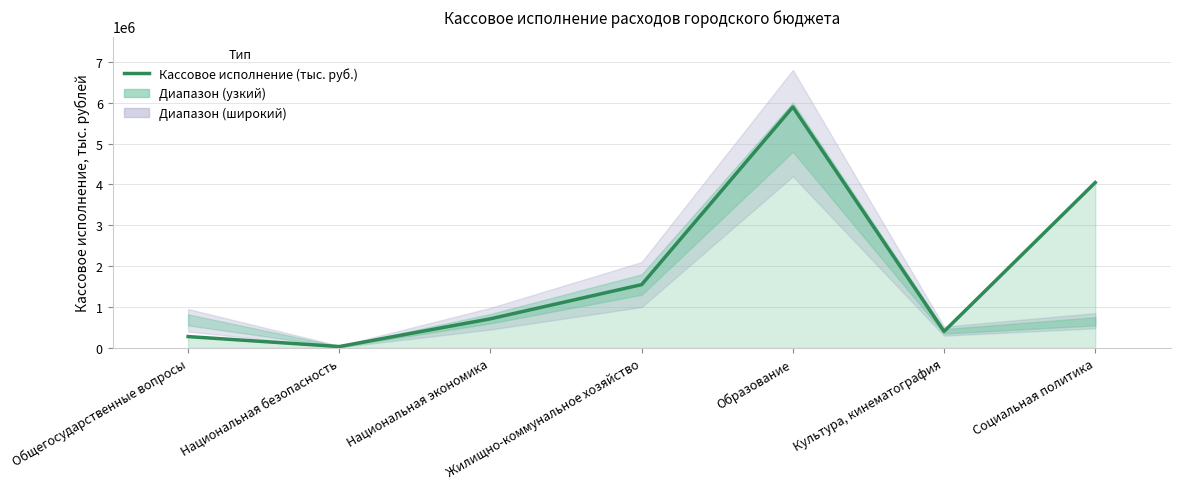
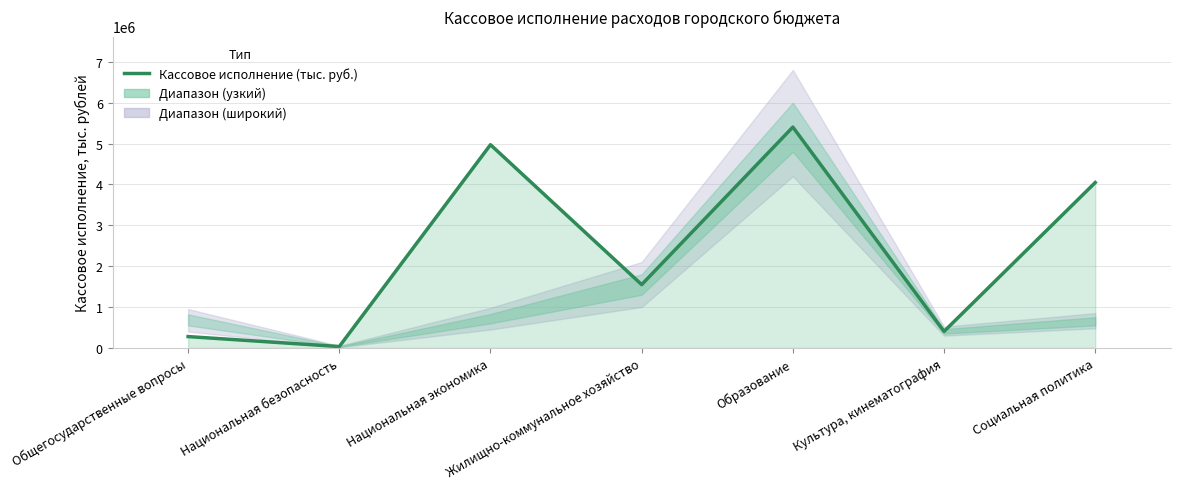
Кассовое исполнение (тыс. руб.), Национальная экономика: 700000 -> 5000000
Кассовое исполнение (тыс. руб.), Образование: 5900000 -> 5400000
